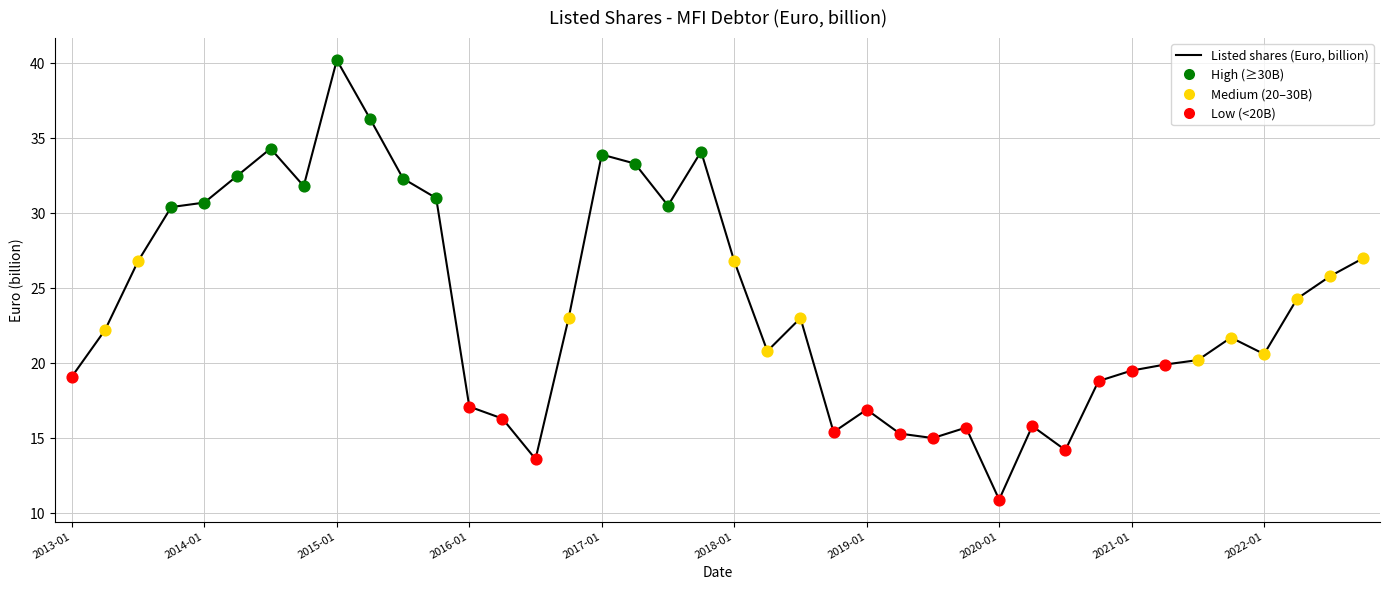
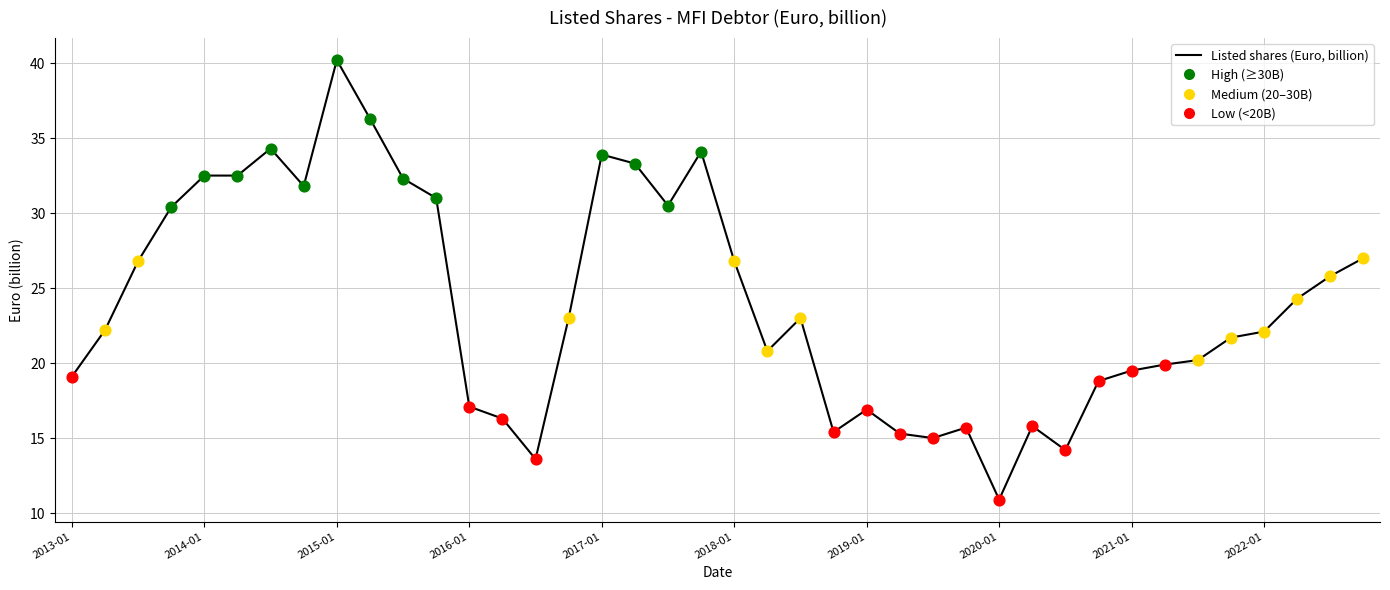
Listed shares (Euro, billion), 2014-01: 30.7 -> 32.5
Listed shares (Euro, billion), 2022-01: 20.6 -> 22.1
